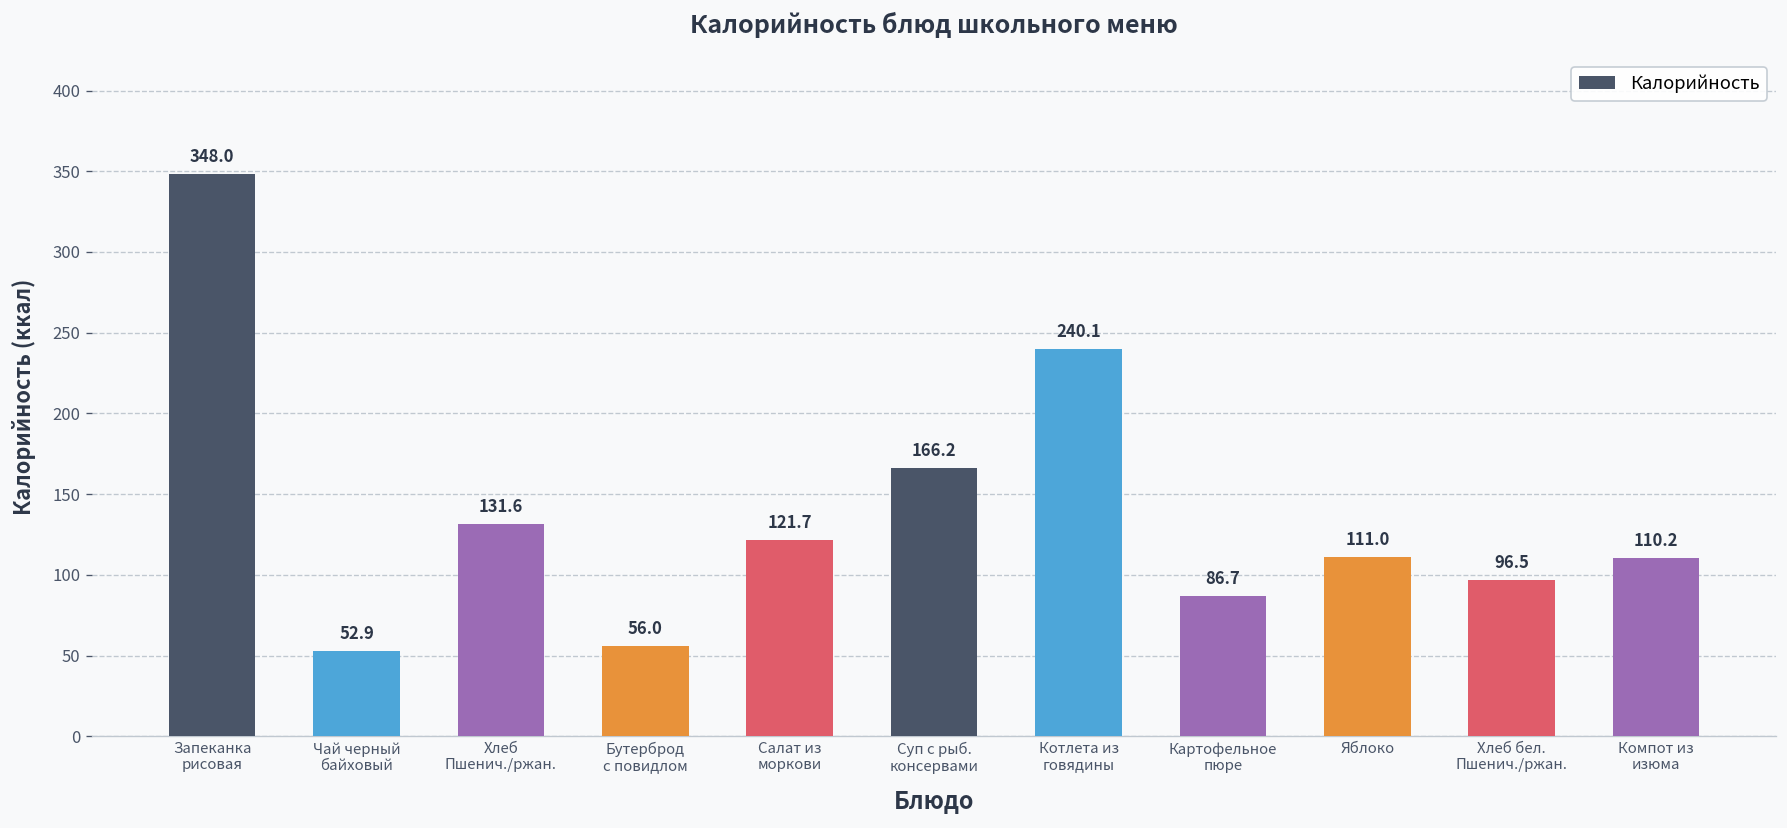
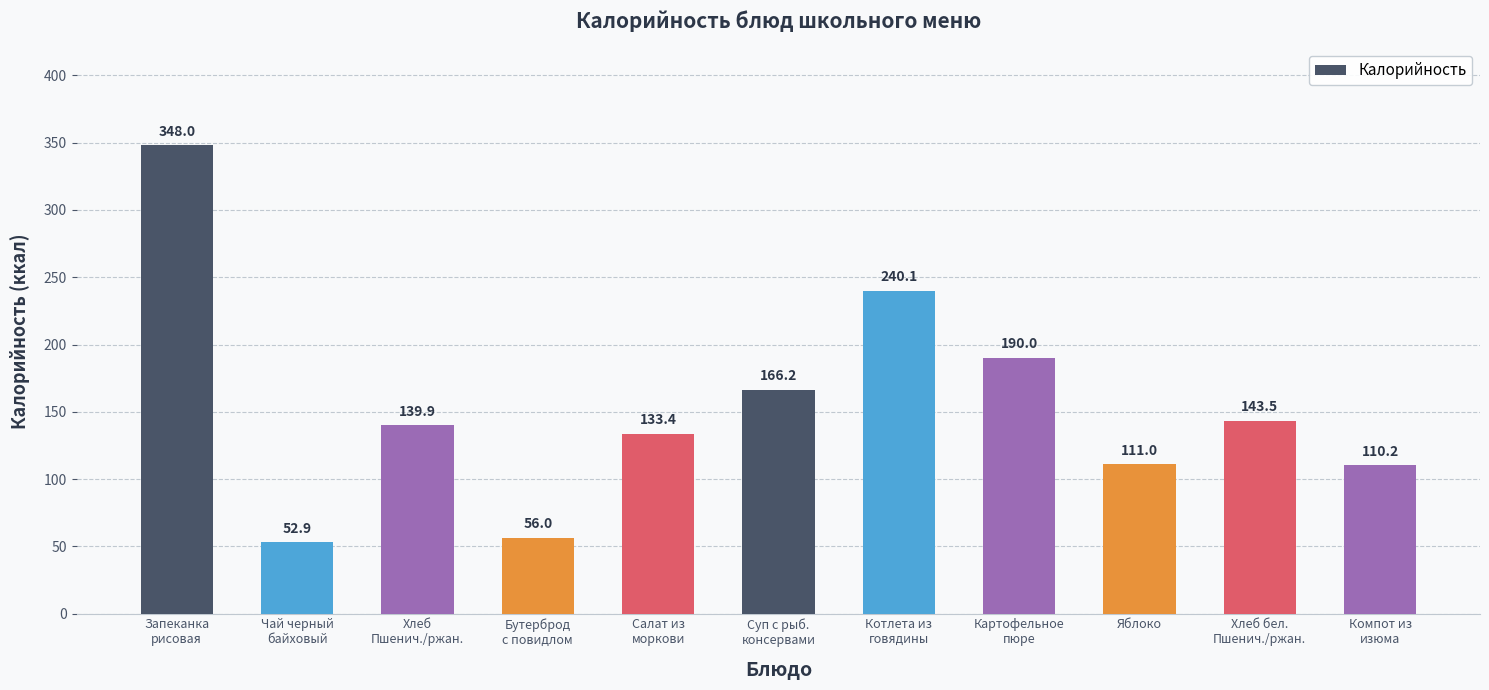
Хлеб Пшенич./ржан.: 131.6 -> 139.9
Салат из моркови: 121.7 -> 133.4
Картофельное пюре: 86.7 -> 190.0
Хлеб бел. Пшенич./ржан.: 96.5 -> 143.5
